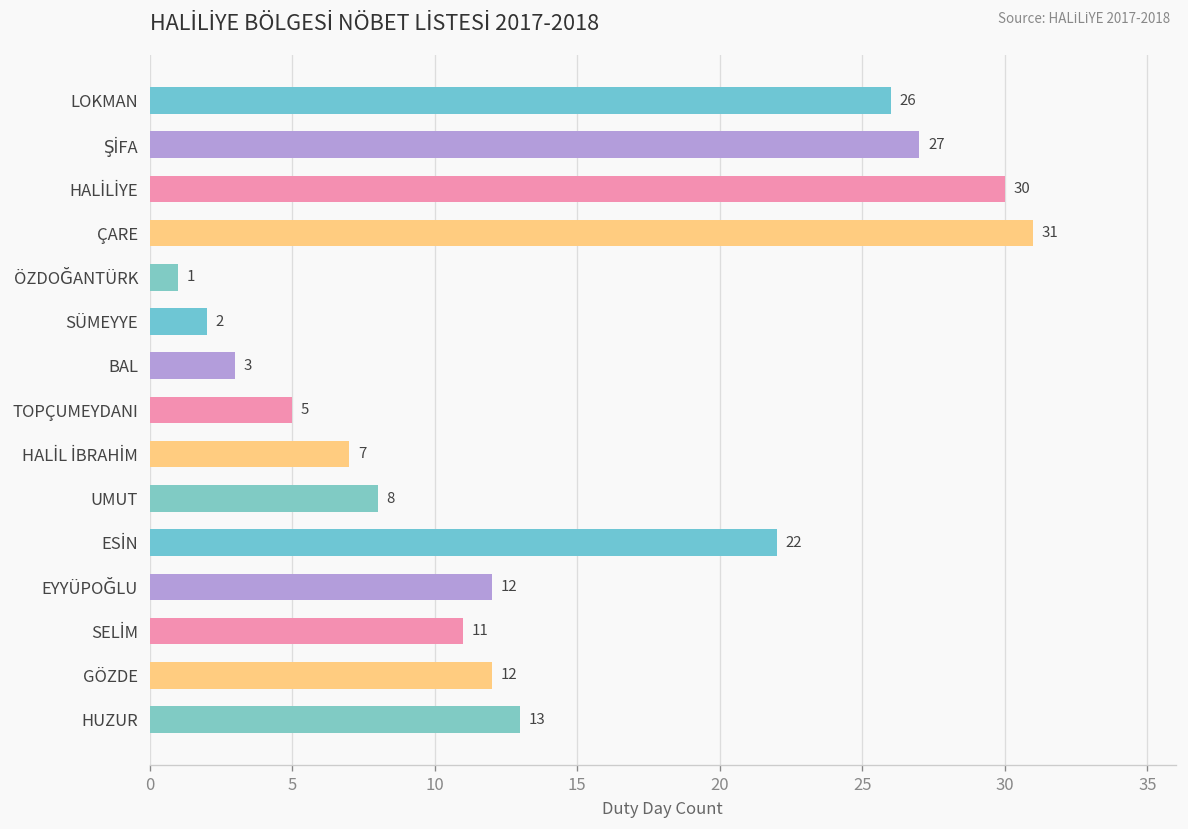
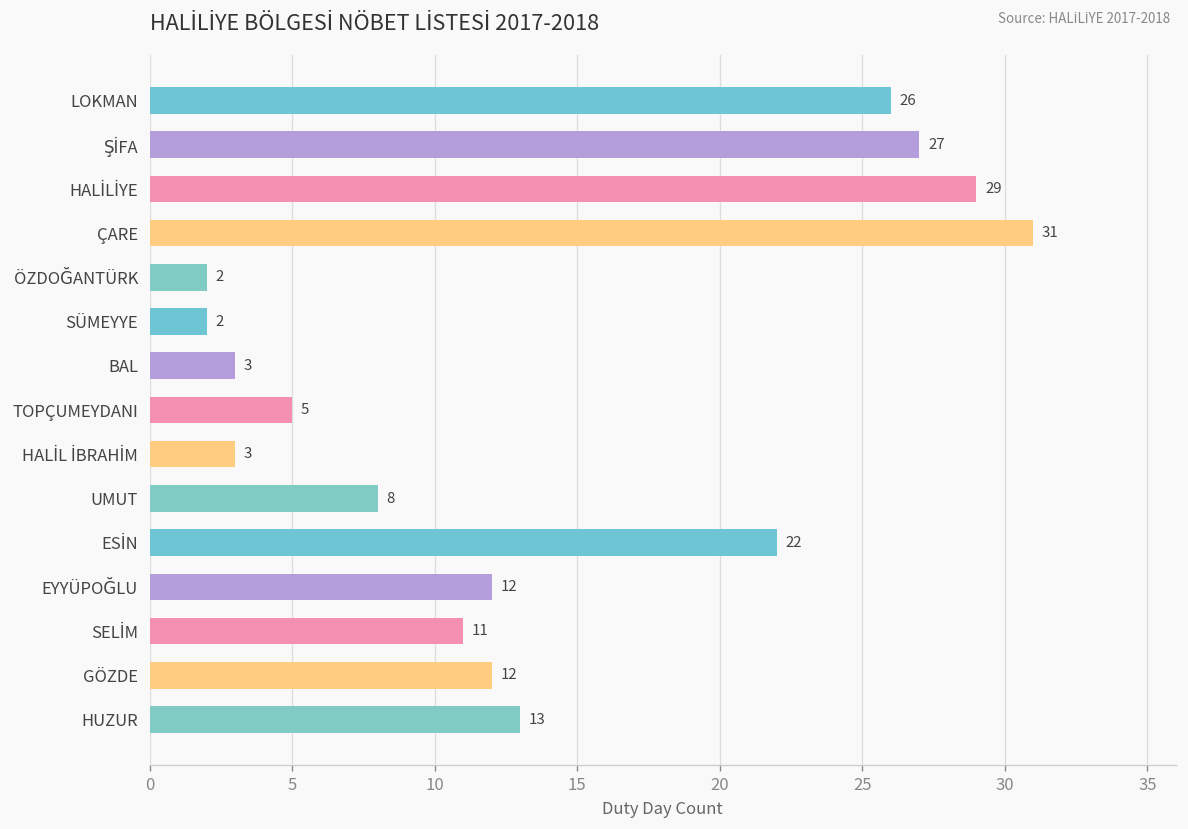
HALİLİYE: 30 -> 29
ÖZDOĞANTÜRK: 1 -> 2
HALİL İBRAHİM: 7 -> 3
